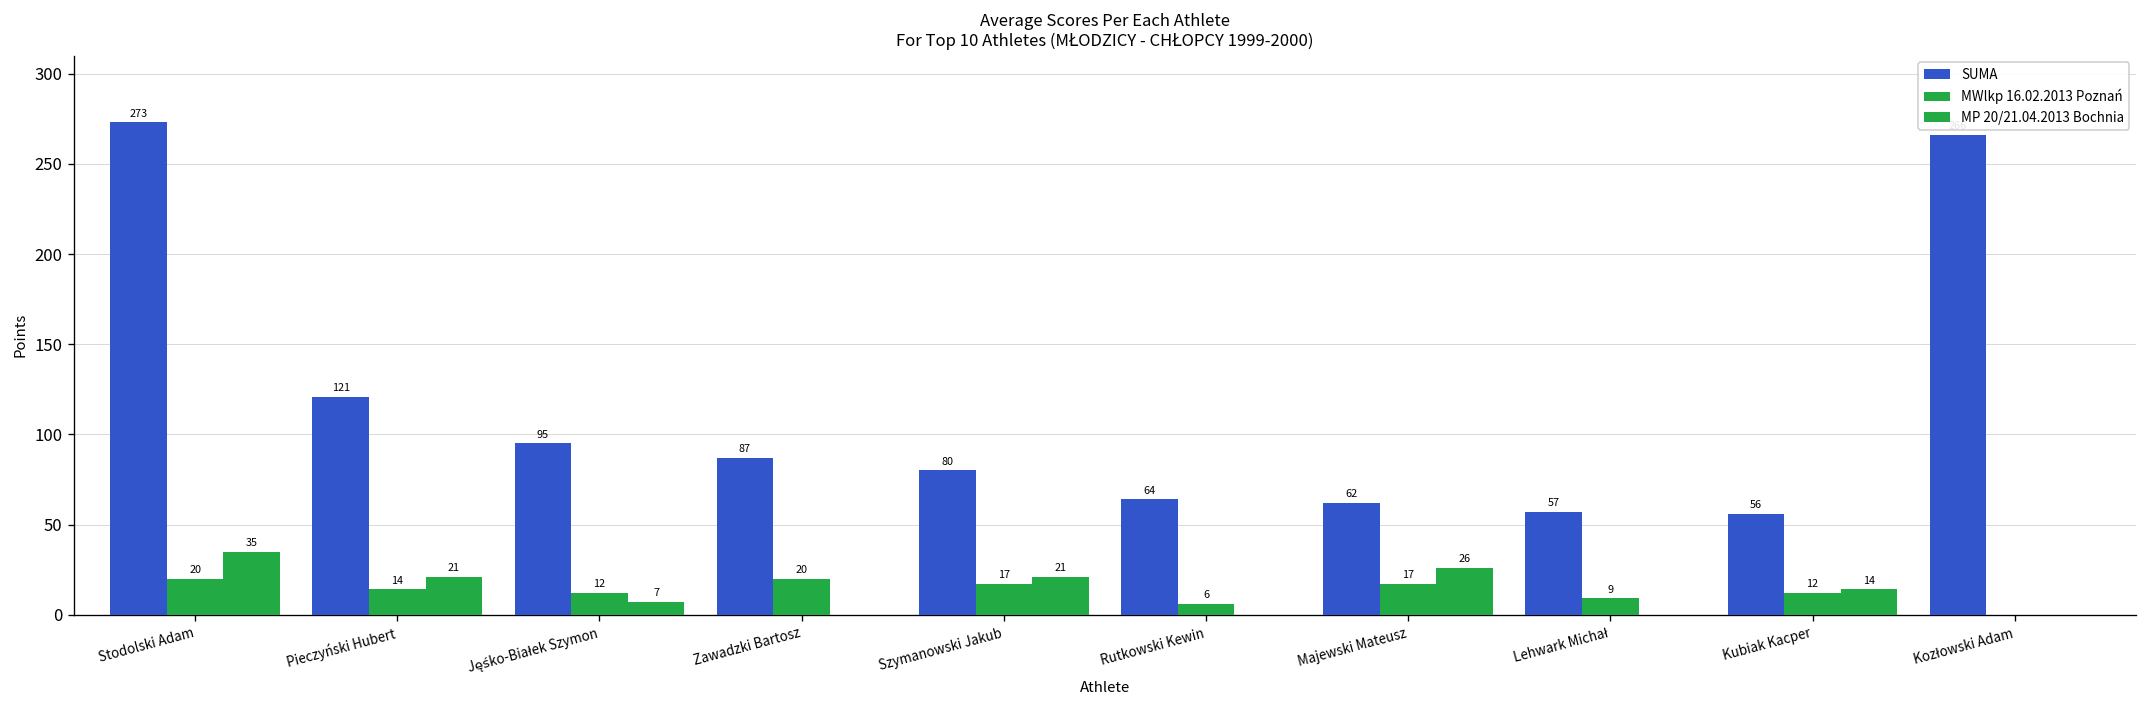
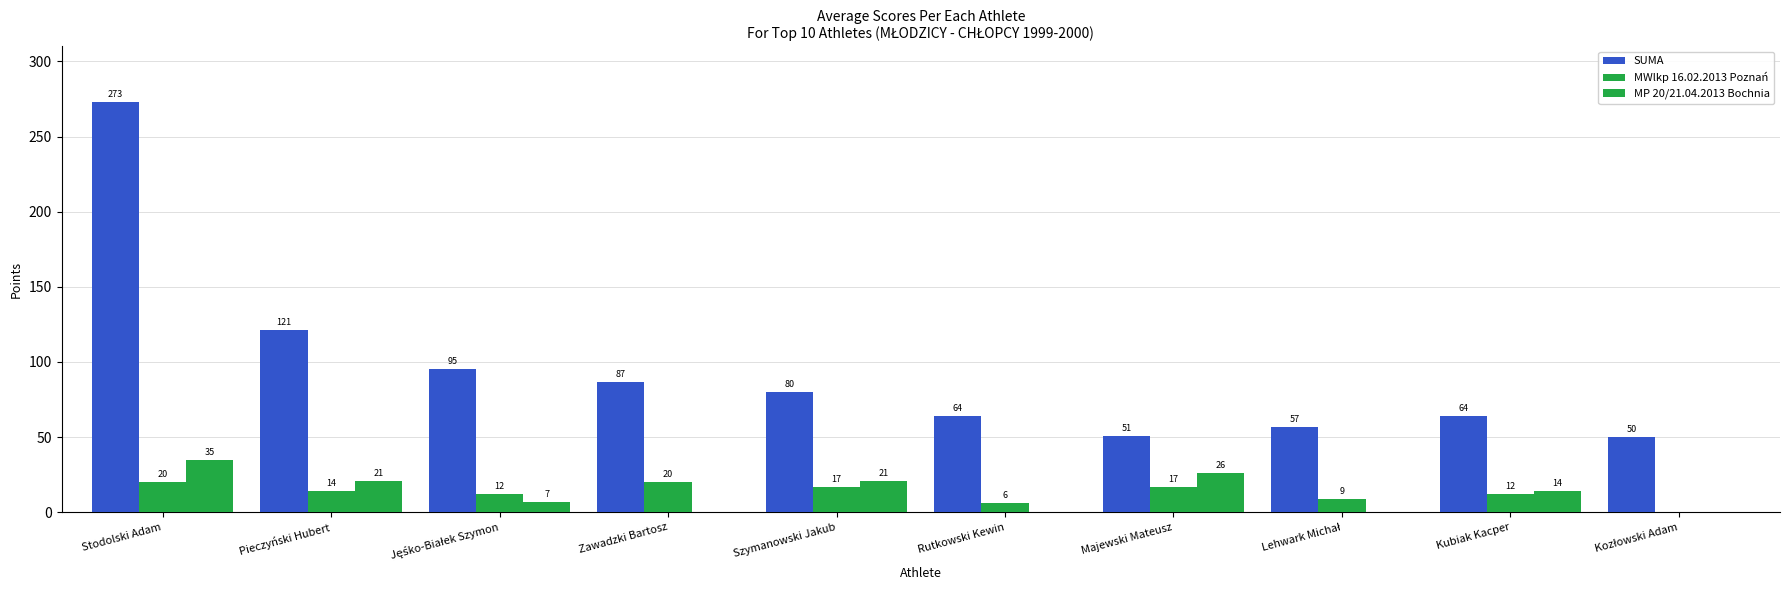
SUMA, Majewski Mateusz: 62 -> 51
SUMA, Kubiak Kacper: 56 -> 64
SUMA, Kozłowski Adam: 266 -> 50
